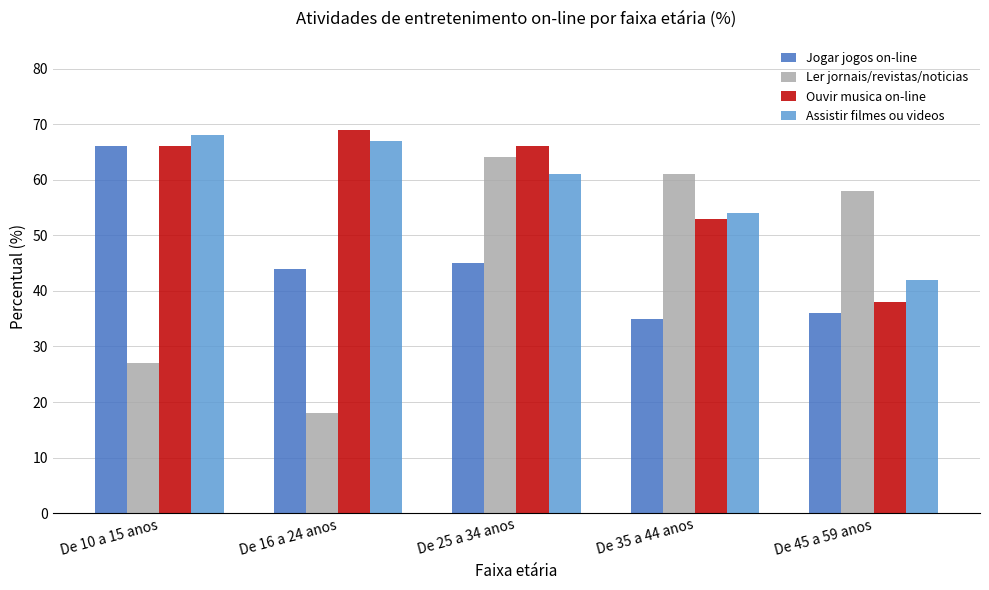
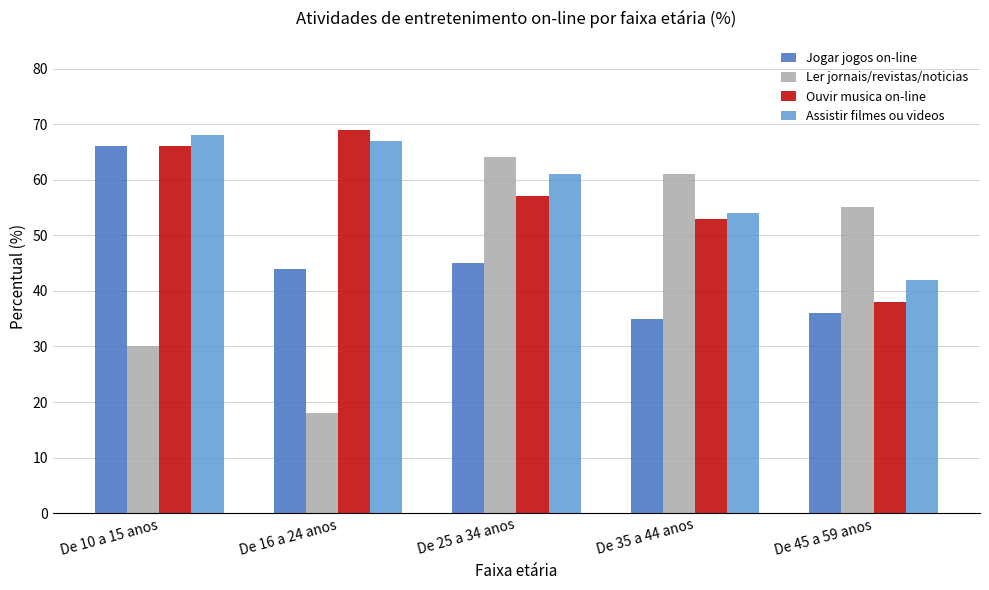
Ler jornais/revistas/noticias, De 10 a 15 anos: 27 -> 30
Ouvir musica on-line, De 25 a 34 anos: 66 -> 57
Ler jornais/revistas/noticias, De 45 a 59 anos: 58 -> 55
